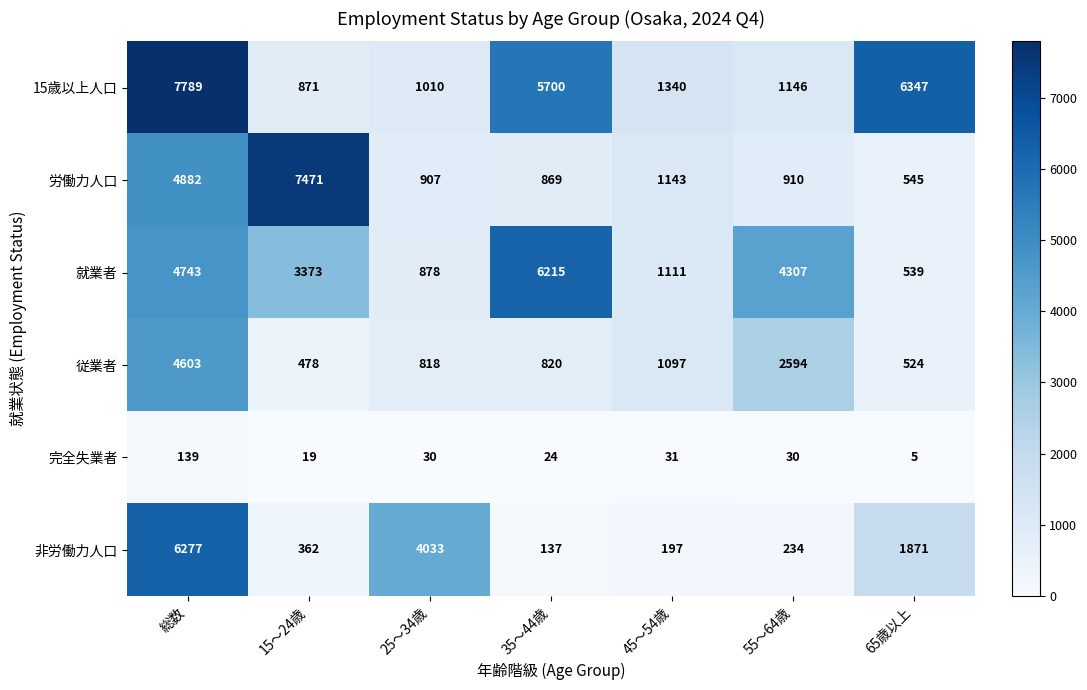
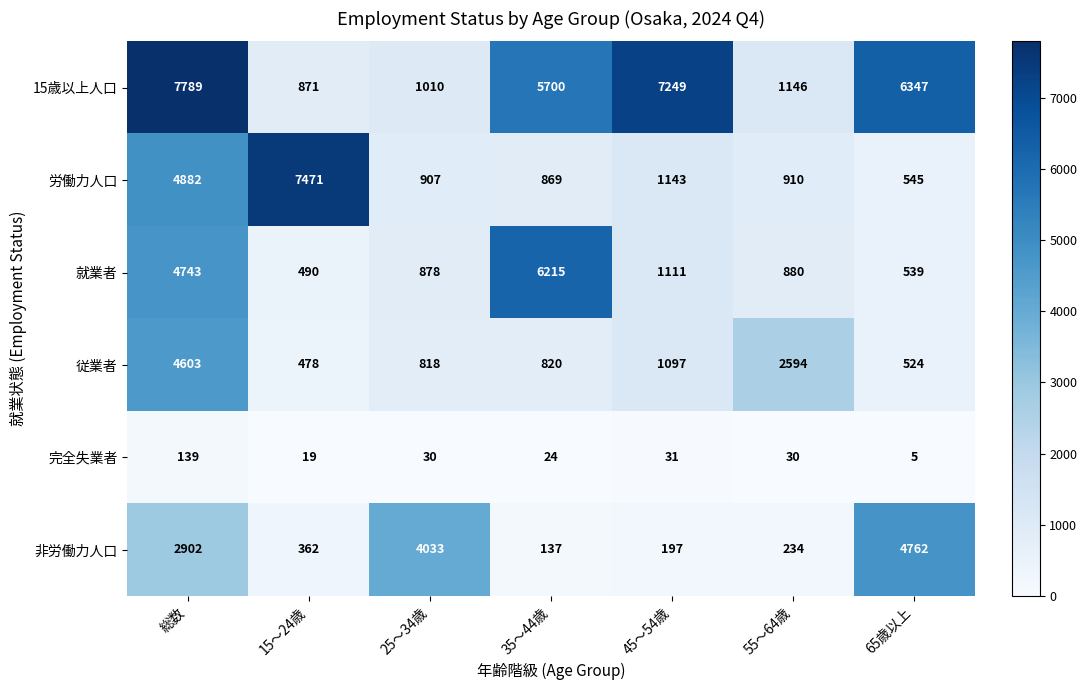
15歳以上人口, 45～54歳: 1340 -> 7249
就業者, 15～24歳: 3373 -> 490
就業者, 55～64歳: 4307 -> 880
非労働力人口, 総数: 6277 -> 2902
非労働力人口, 65歳以上: 1871 -> 4762
